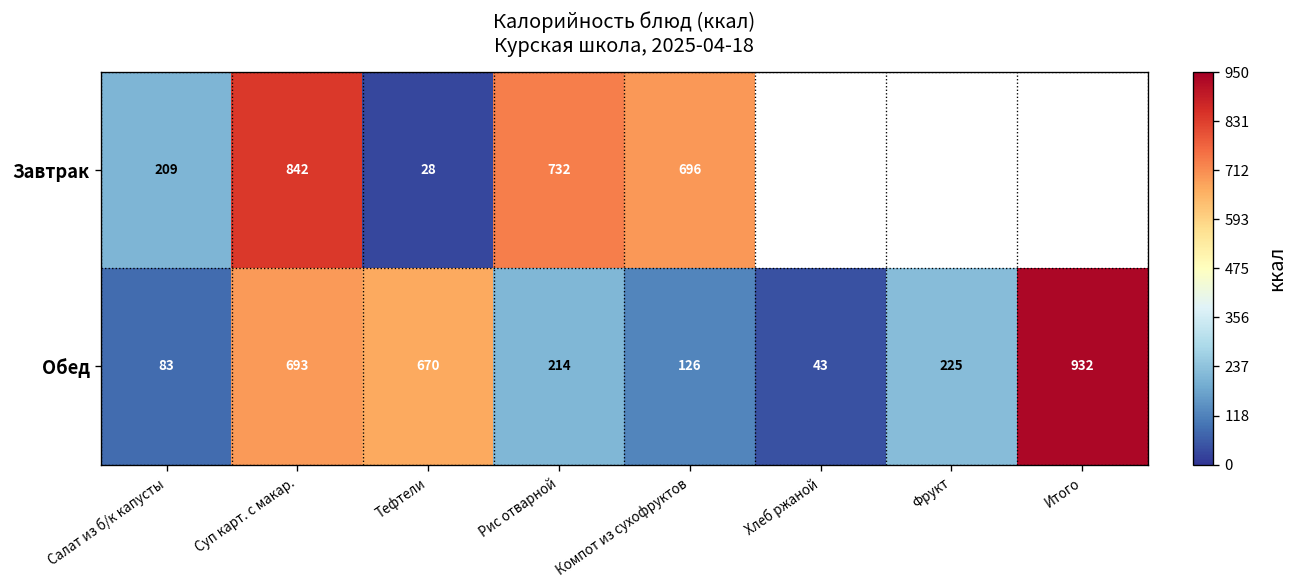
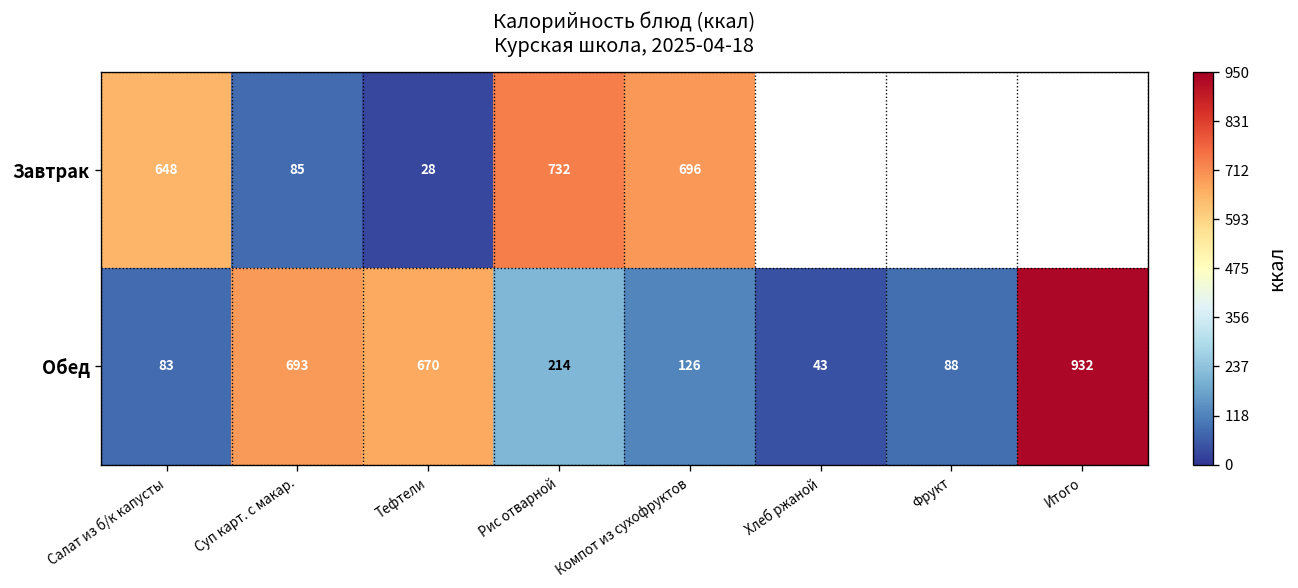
Завтрак, Салат из б/к капусты: 209 -> 648
Завтрак, Суп карт. с макар.: 842 -> 85
Обед, Фрукт: 225 -> 88
